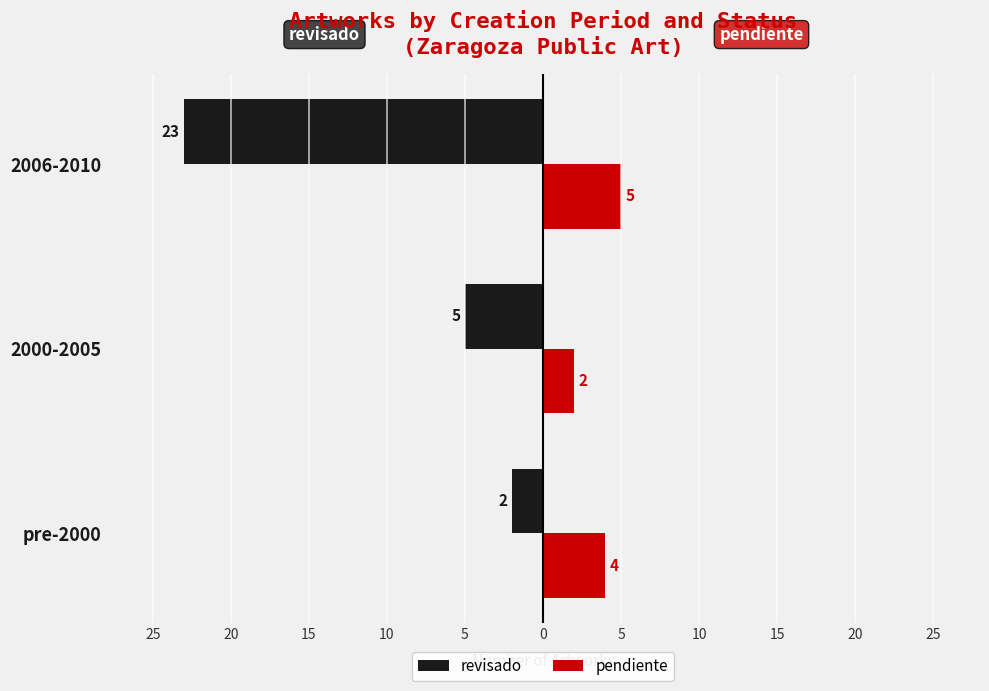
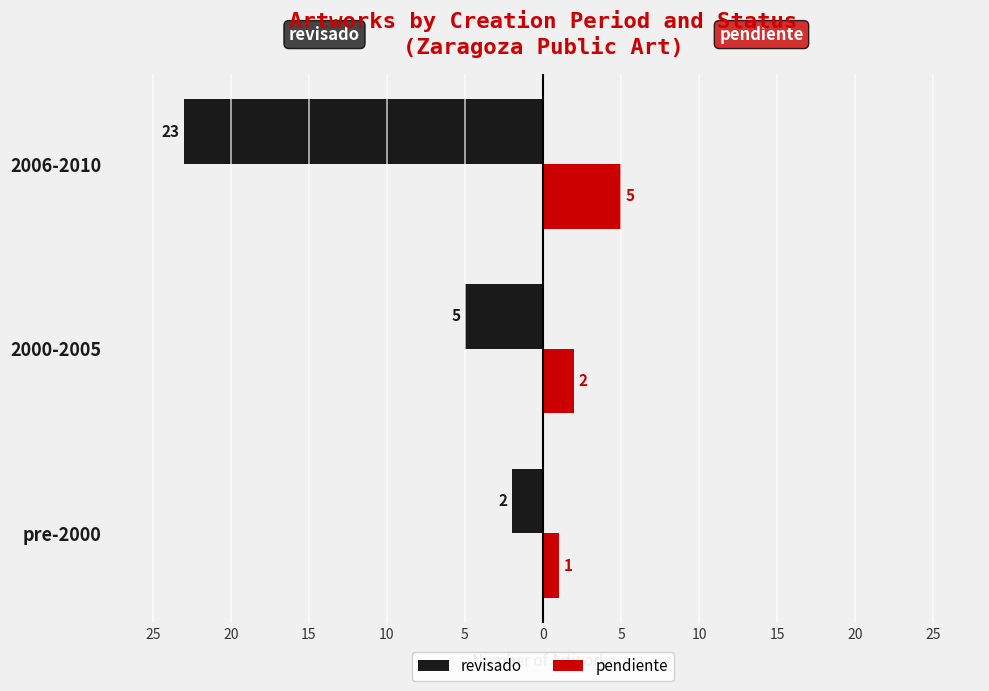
pendiente, pre-2000: 4 -> 1
